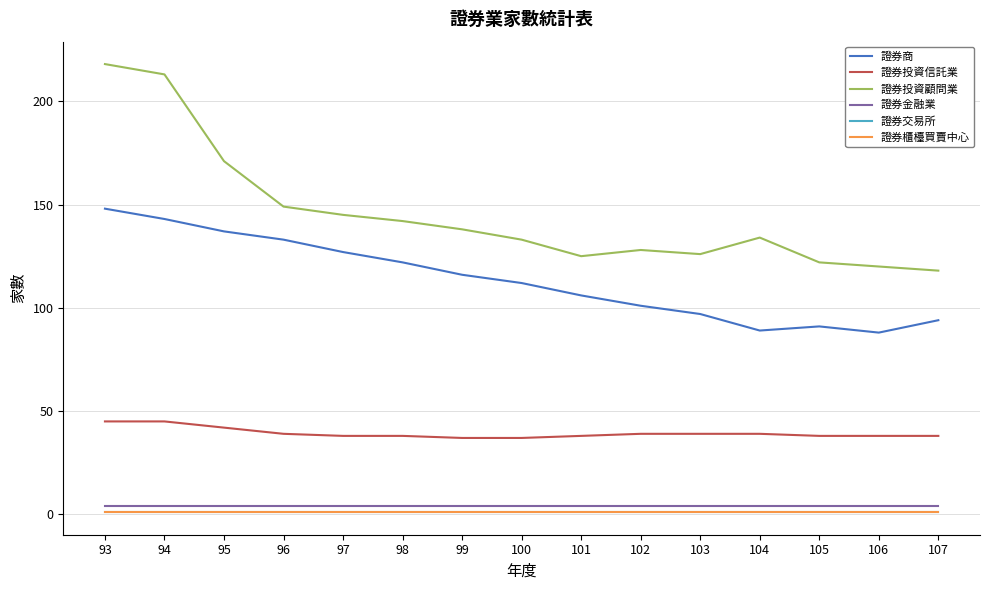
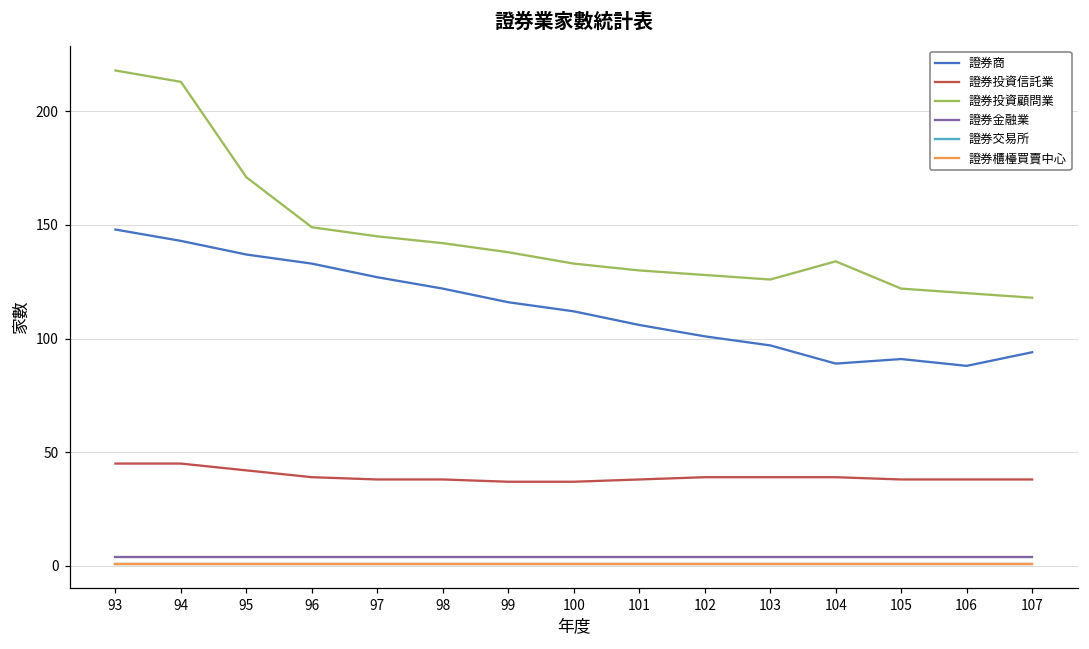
證券投資顧問業, 101: 125 -> 130
